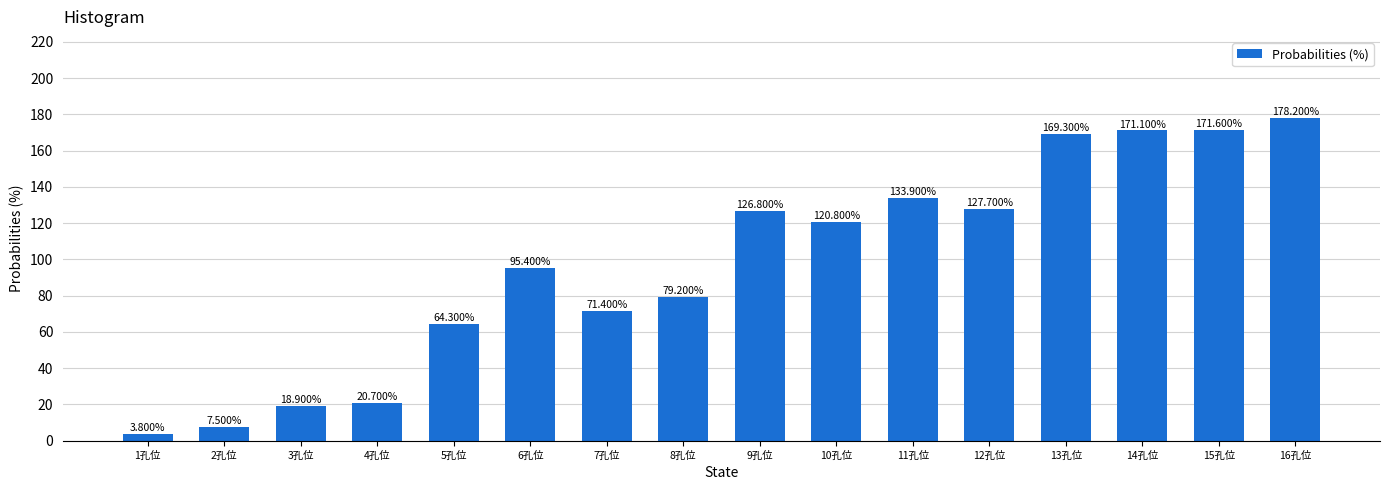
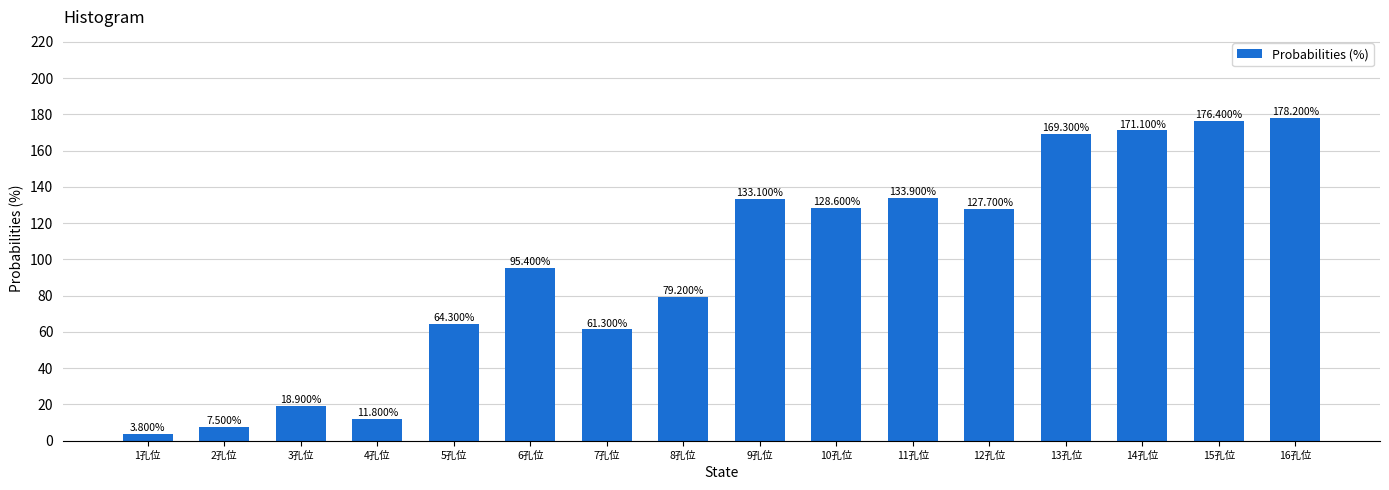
4孔位: 20.700% -> 11.800%
7孔位: 71.400% -> 61.300%
9孔位: 126.800% -> 133.100%
10孔位: 120.800% -> 128.600%
15孔位: 171.600% -> 176.400%
